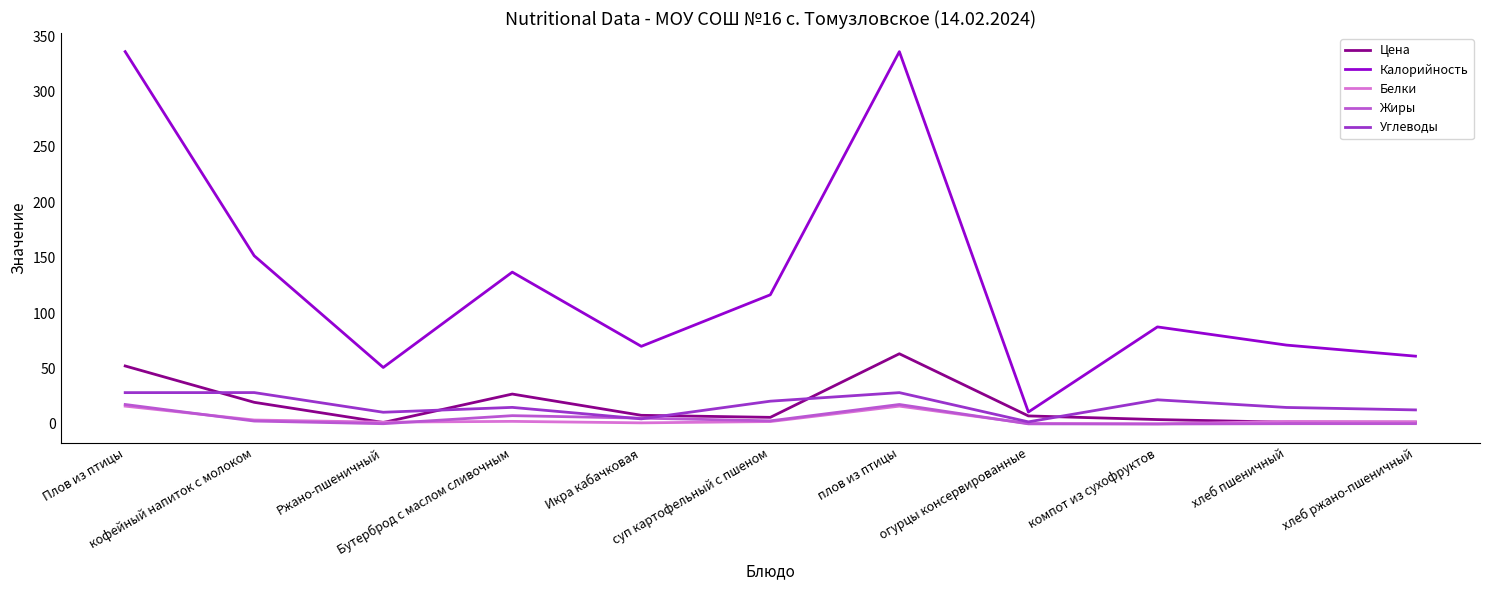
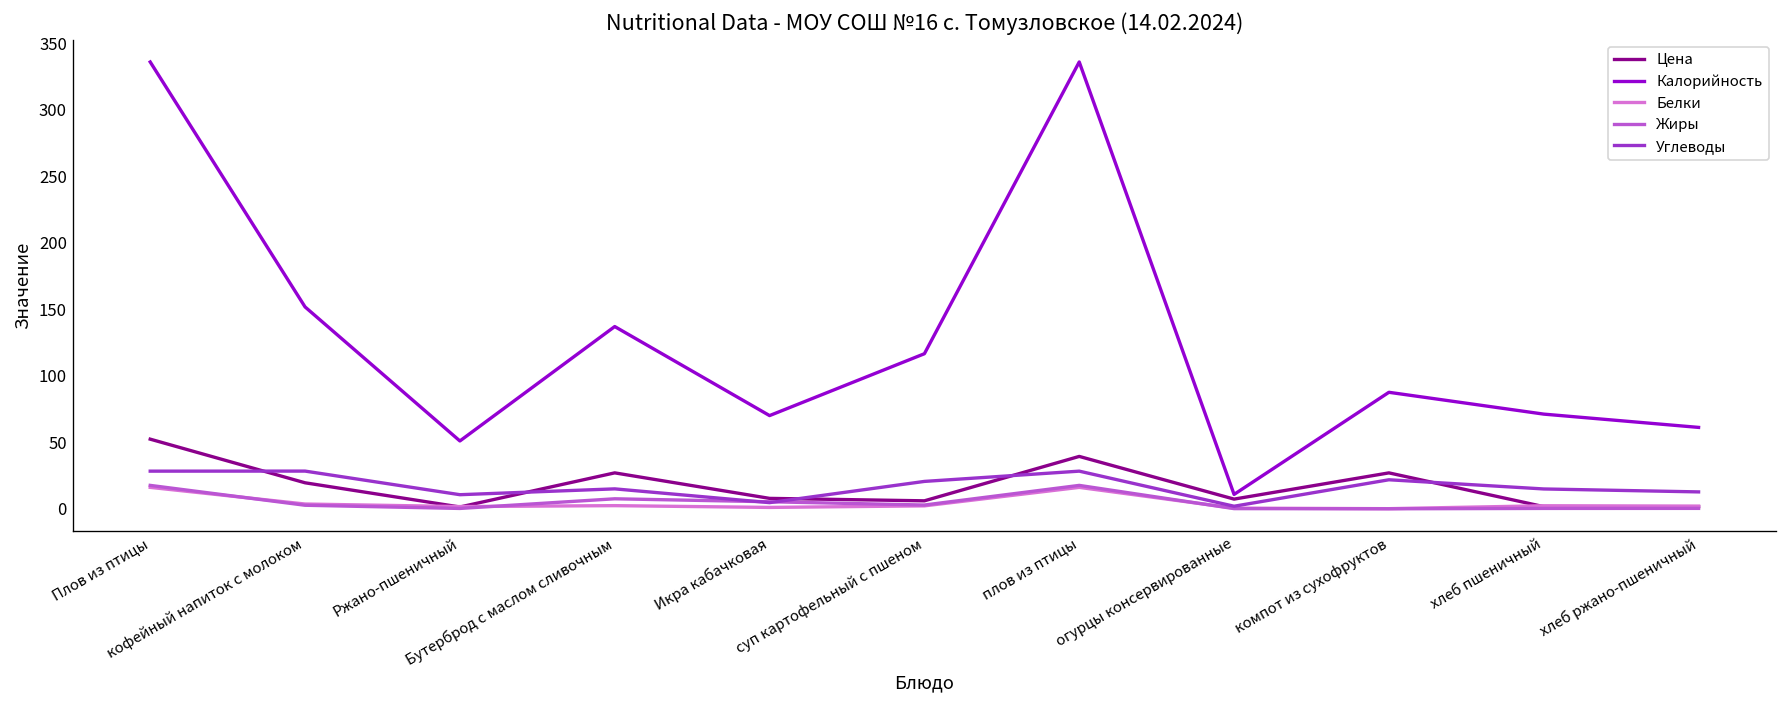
Цена, плов из птицы: 63 -> 39
Цена, компот из сухофруктов: 4 -> 27
